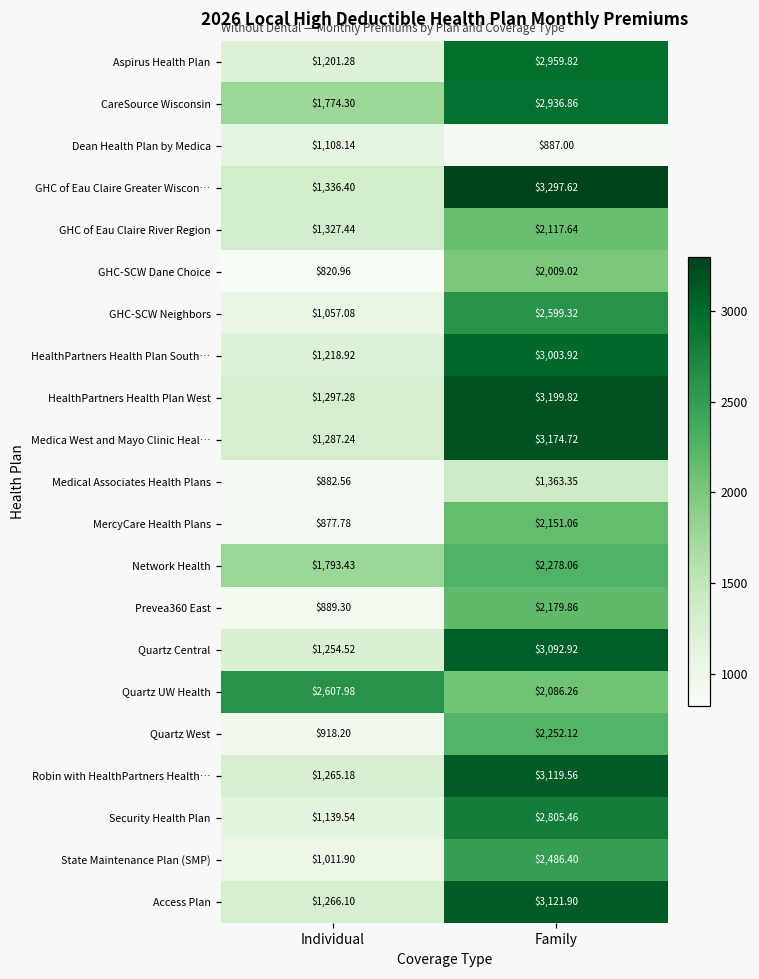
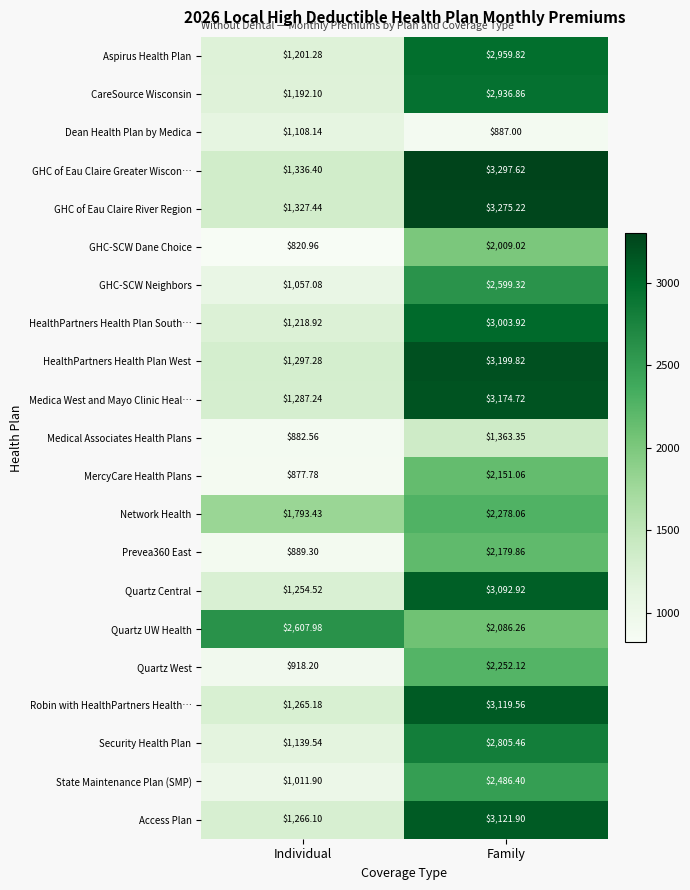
CareSource Wisconsin, Individual: $1,774.30 -> $1,192.10
GHC of Eau Claire River Region, Family: $2,117.64 -> $3,275.22
